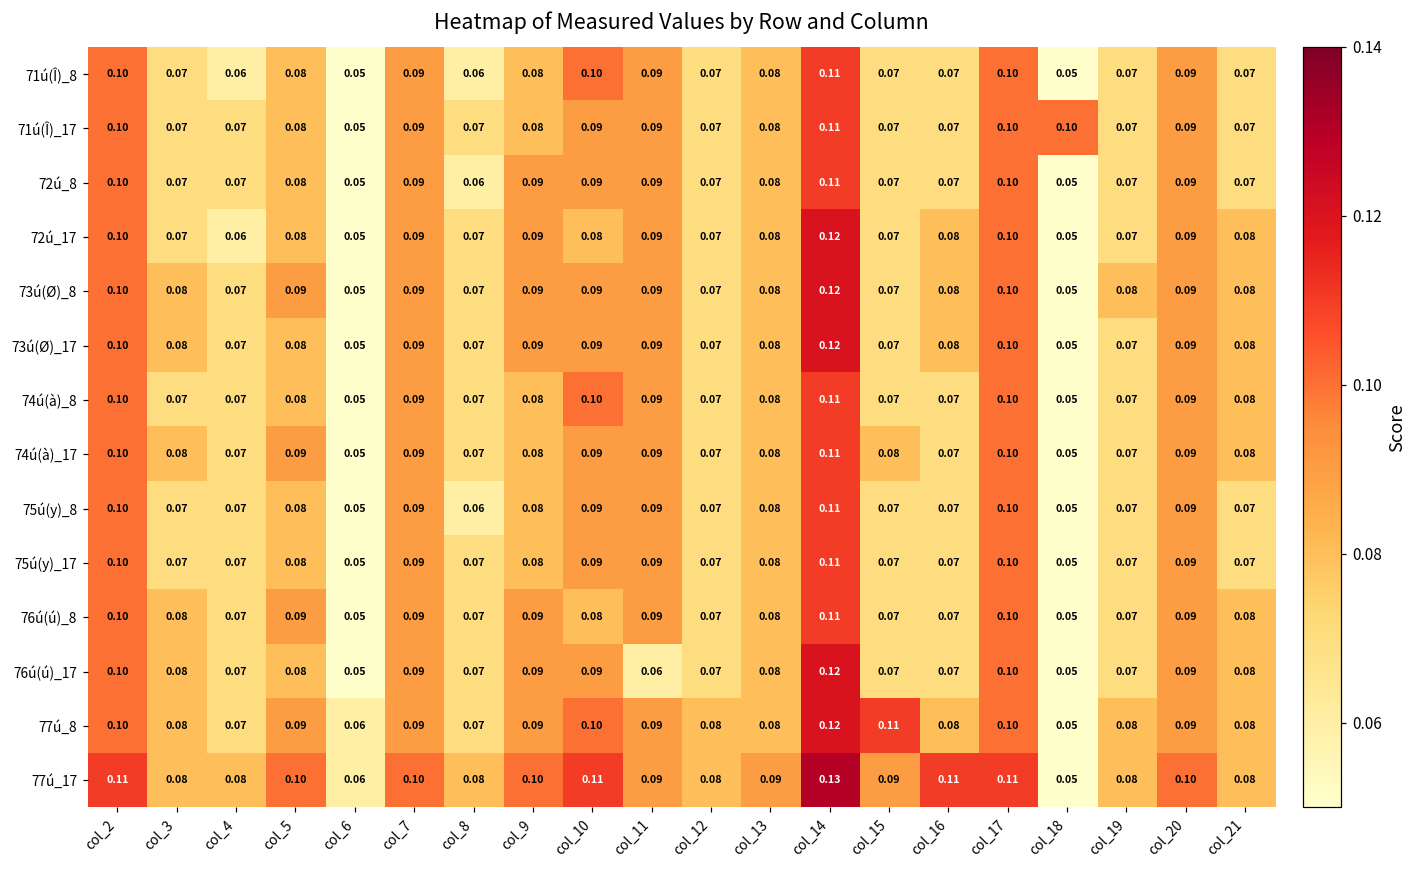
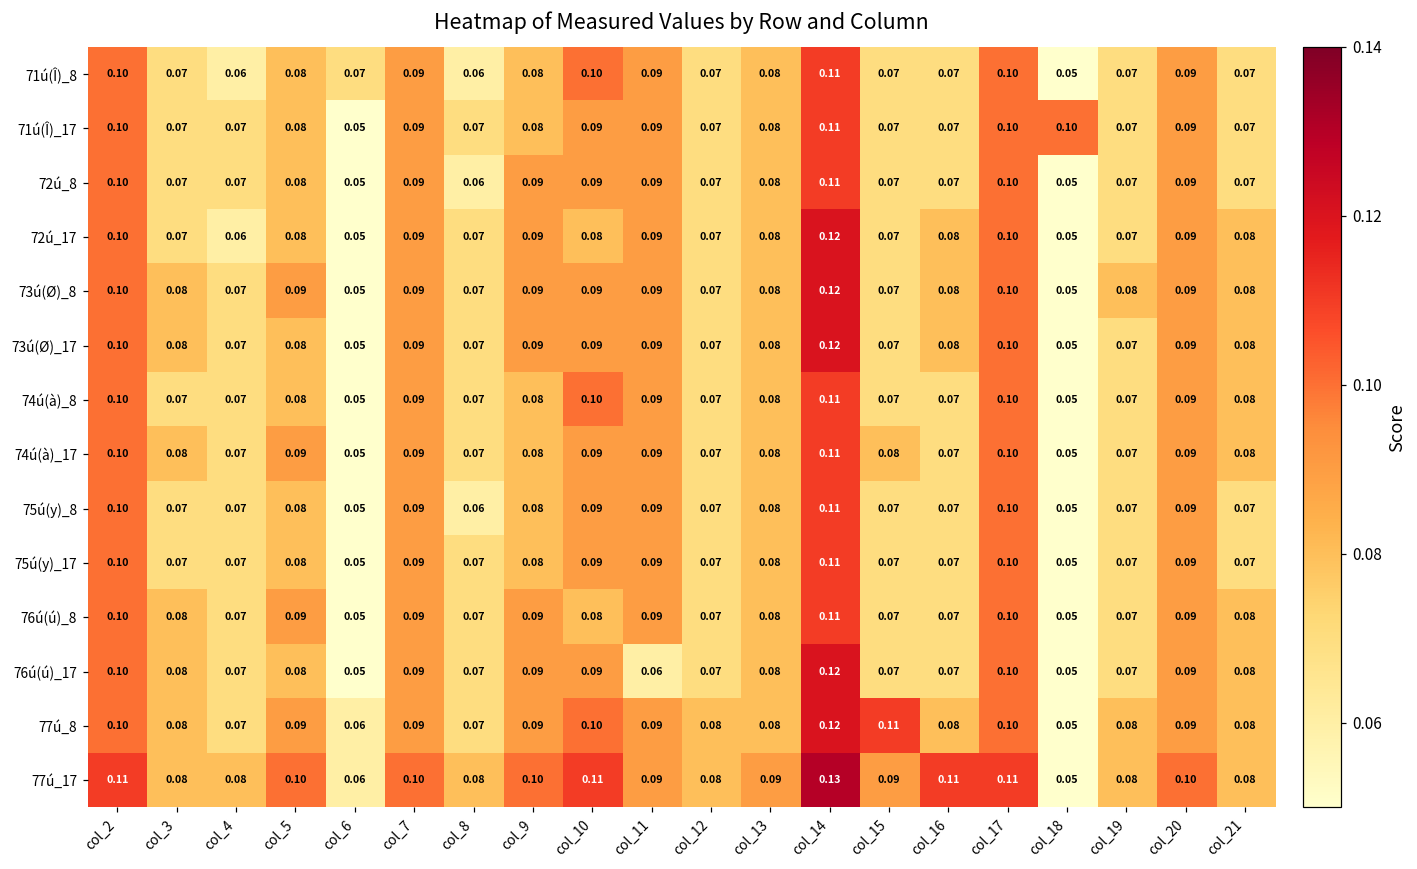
71ú(Î)_8, col_6: 0.05 -> 0.07
